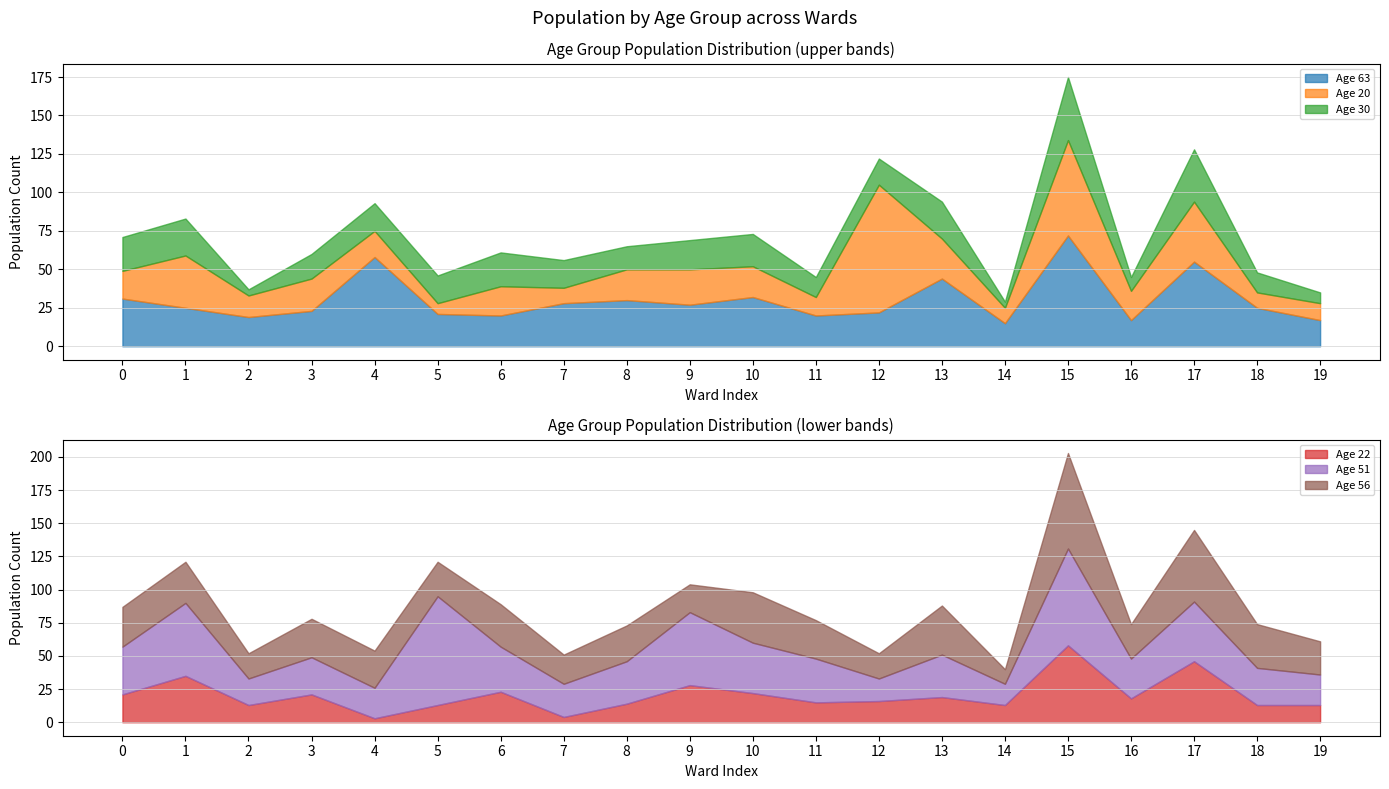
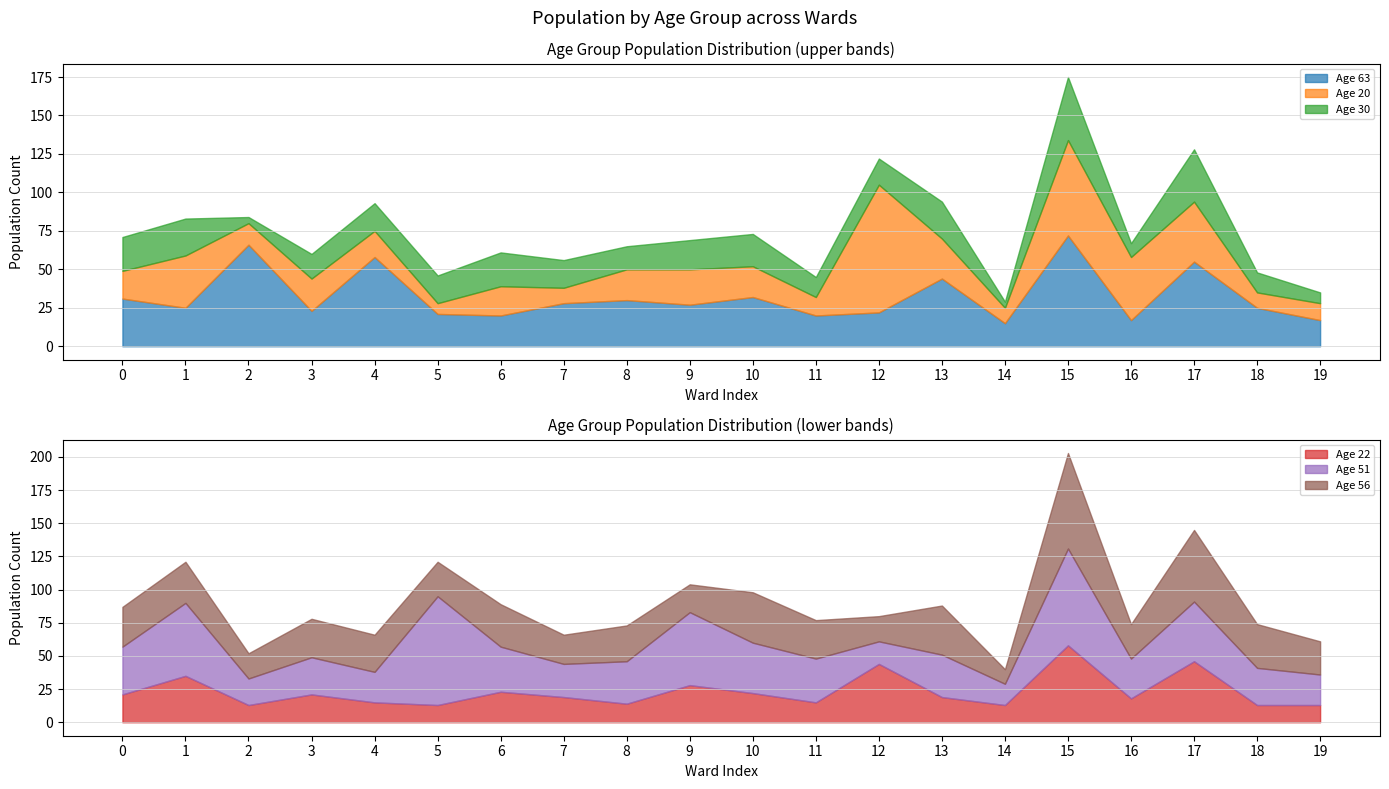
Age Group Population Distribution (upper bands), Age 63, 2: 19 -> 66
Age Group Population Distribution (upper bands), Age 20, 16: 19 -> 41
Age Group Population Distribution (lower bands), Age 22, 4: 3 -> 15
Age Group Population Distribution (lower bands), Age 22, 7: 4 -> 19
Age Group Population Distribution (lower bands), Age 22, 12: 16 -> 44
